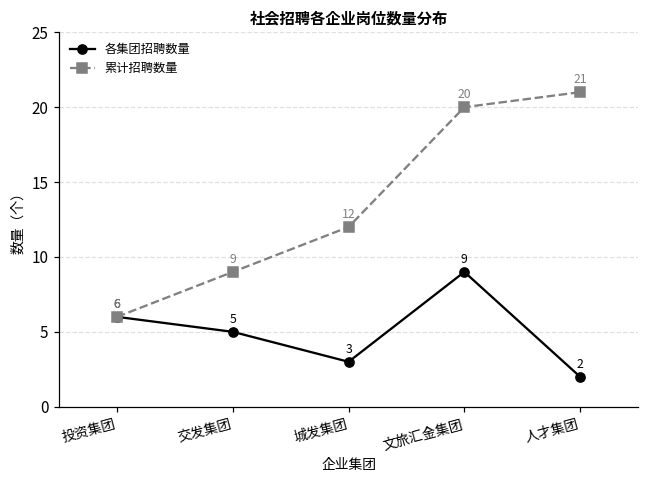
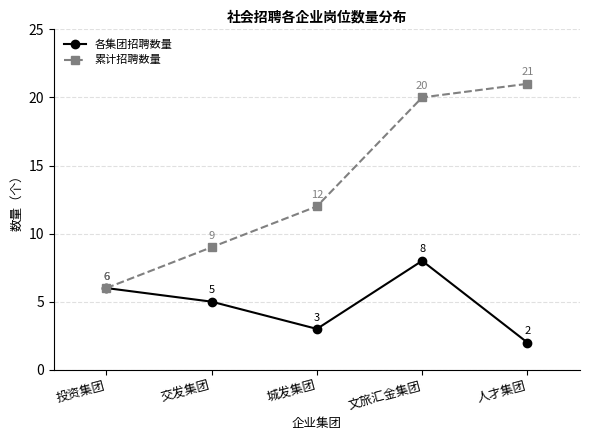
各集团招聘数量, 文旅汇金集团: 9 -> 8
